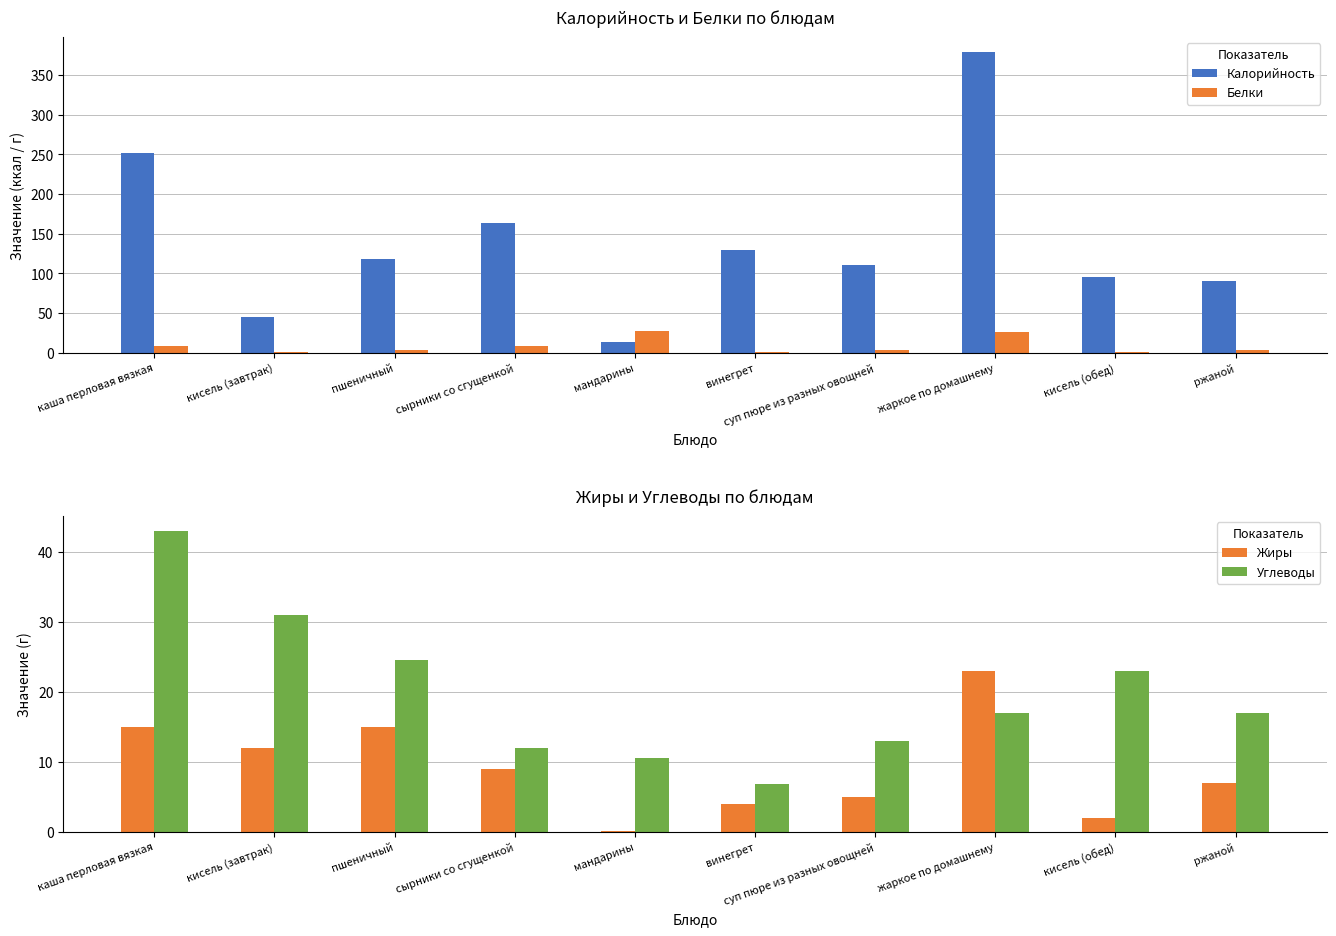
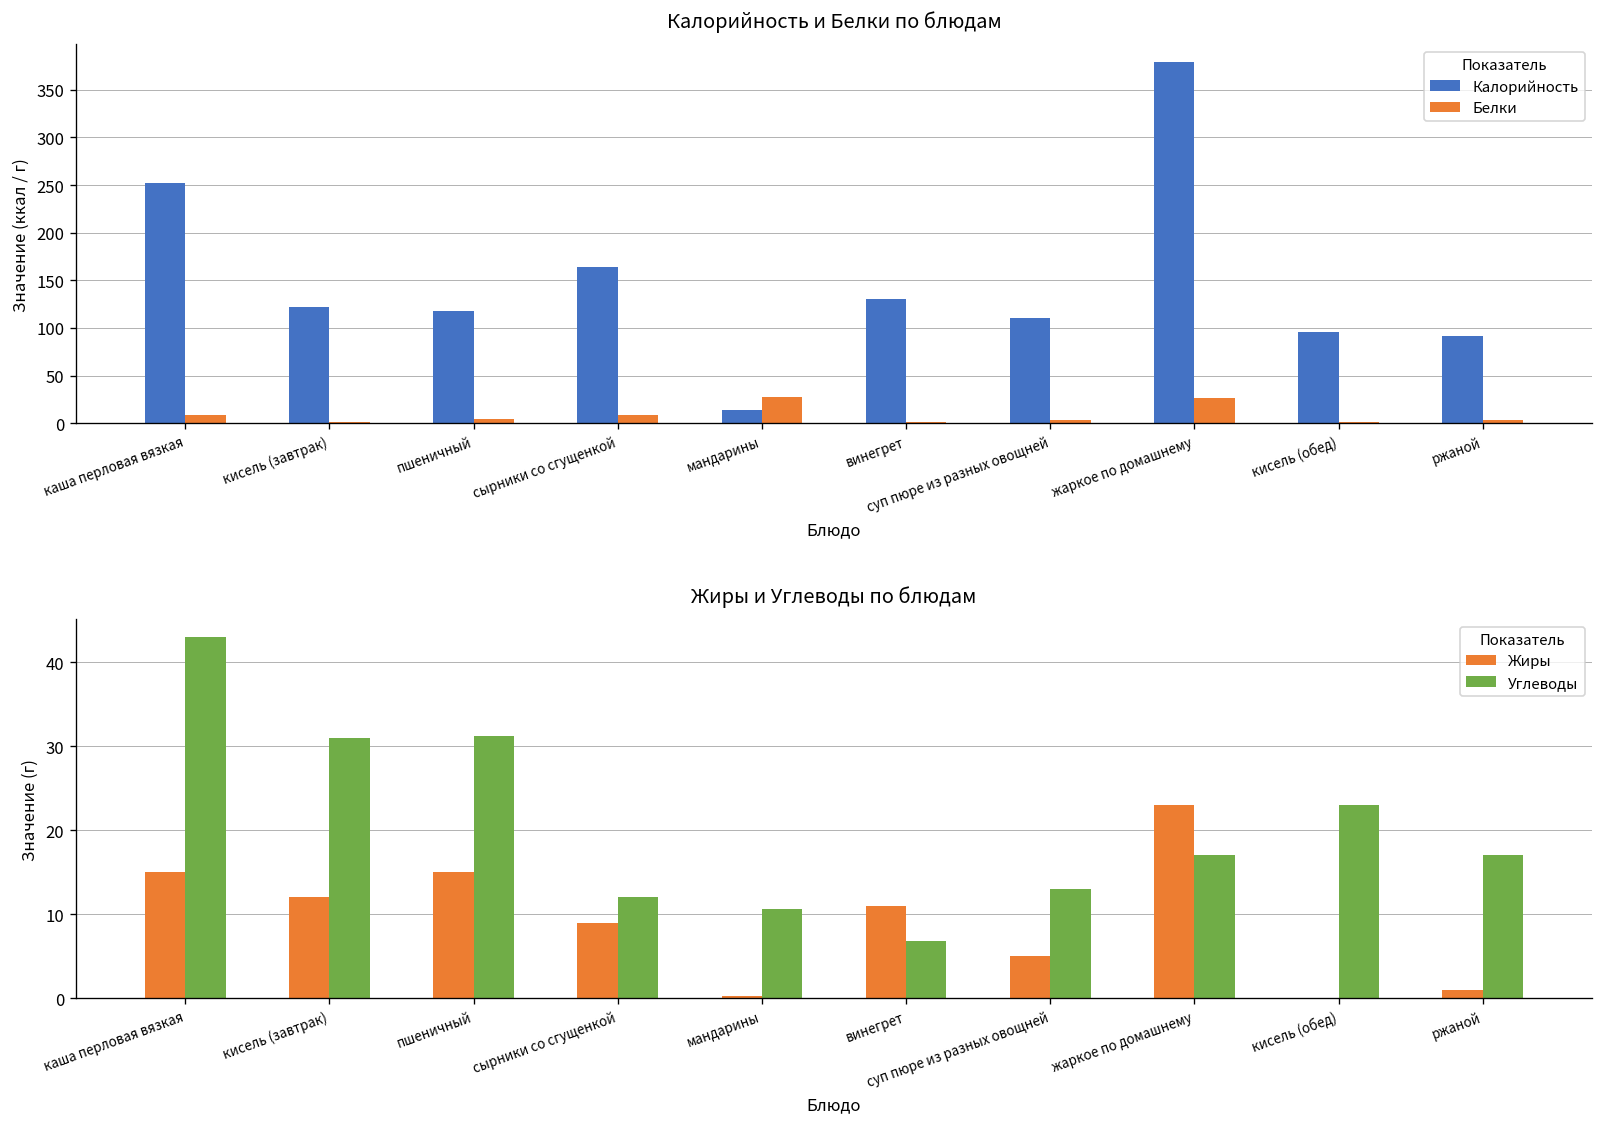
Калорийность и Белки по блюдам, Калорийность, кисель (завтрак): 50 -> 120
Жиры и Углеводы по блюдам, Углеводы, пшеничный: 25 -> 31
Жиры и Углеводы по блюдам, Жиры, винегрет: 4 -> 11
Жиры и Углеводы по блюдам, Жиры, кисель (обед): 2 -> 0
Жиры и Углеводы по блюдам, Жиры, ржаной: 7 -> 1
